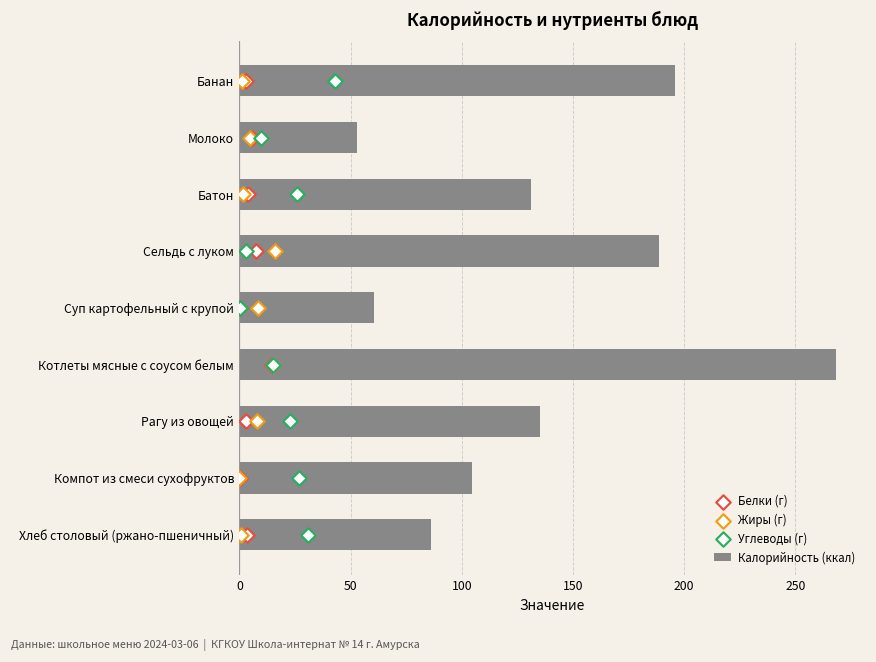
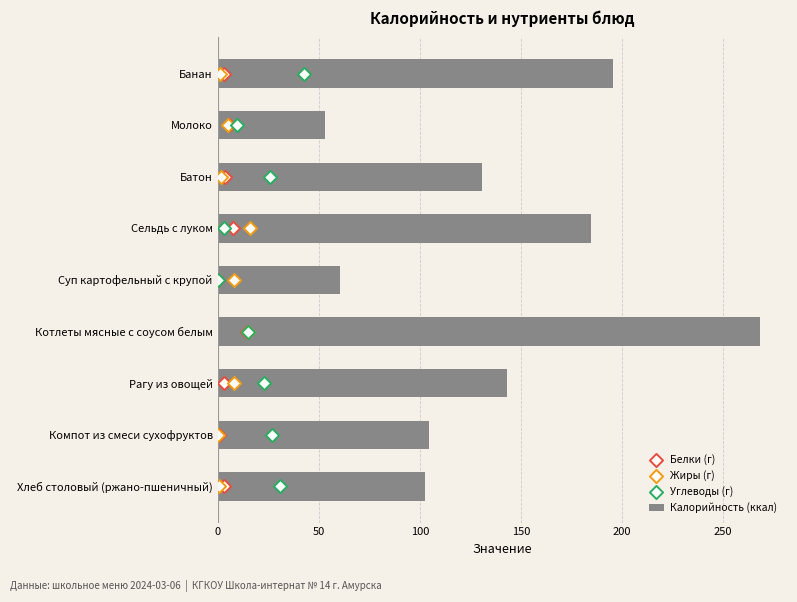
Калорийность (ккал), Сельдь с луком: 189 -> 185
Калорийность (ккал), Рагу из овощей: 135 -> 143
Калорийность (ккал), Хлеб столовый (ржано-пшеничный): 86 -> 103
